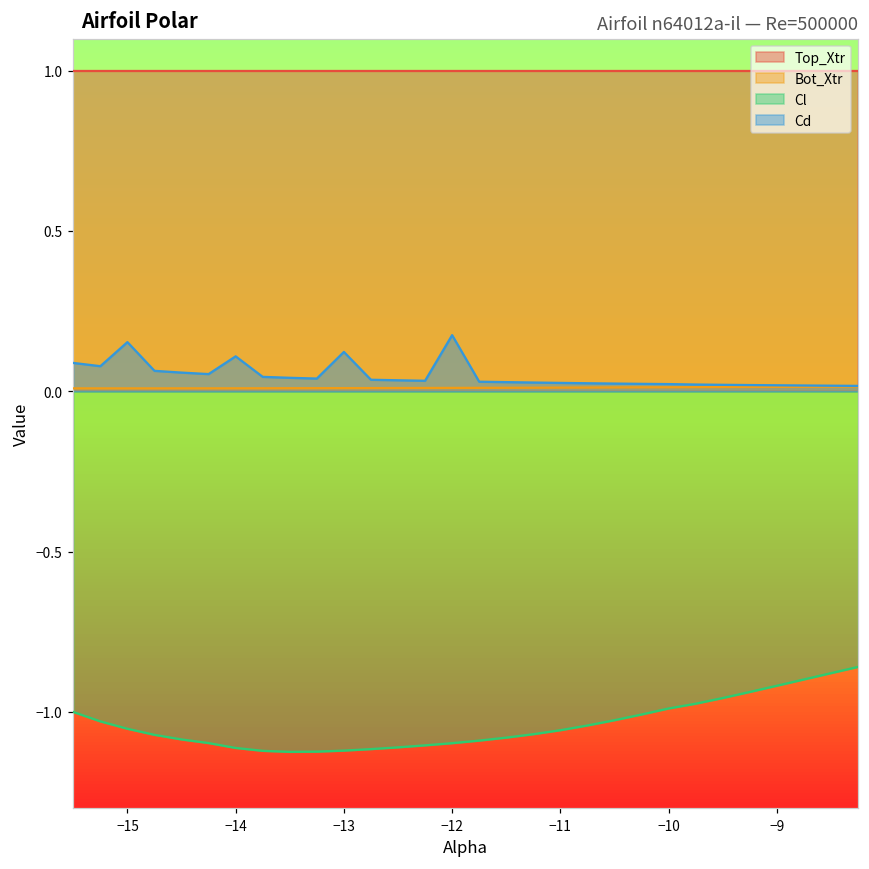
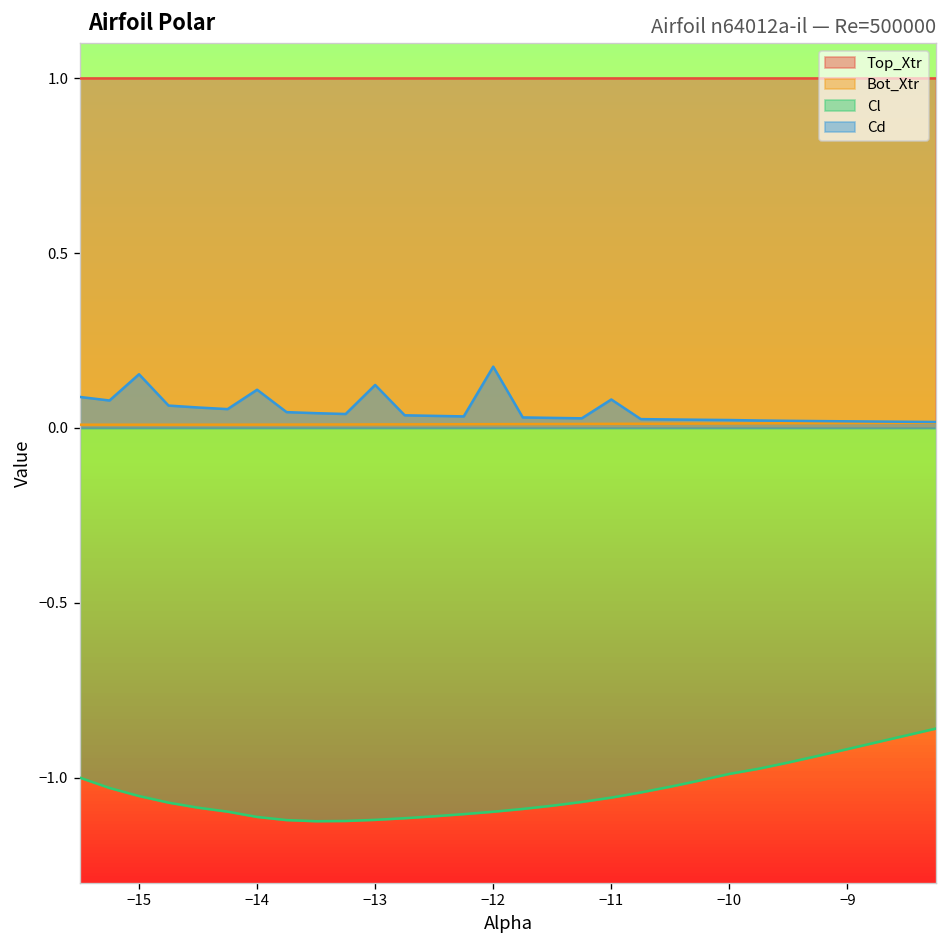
Cd, −11: 0.03 -> 0.08
